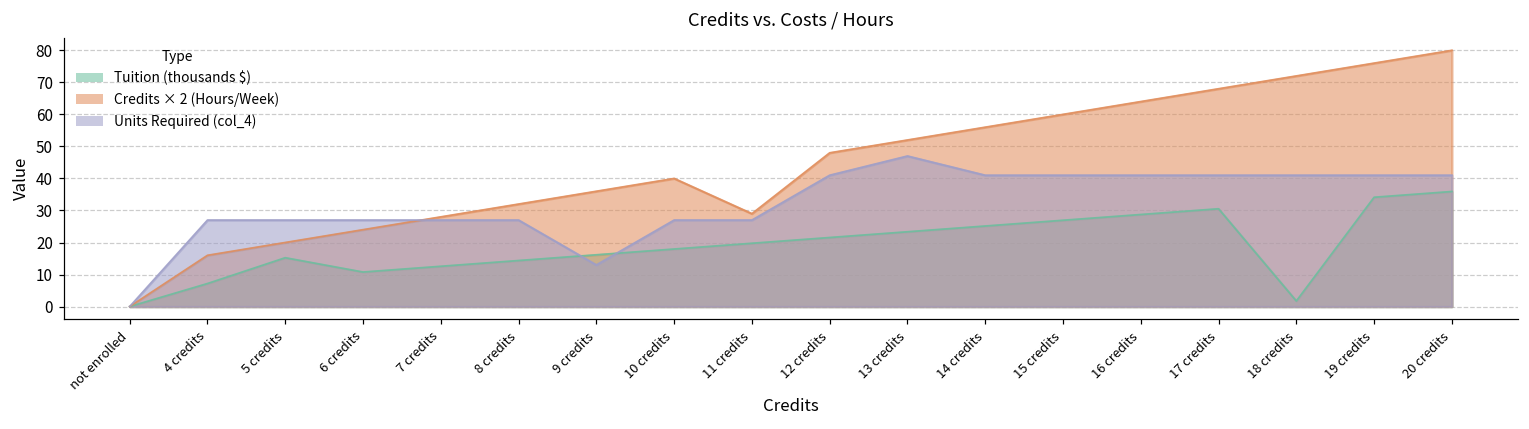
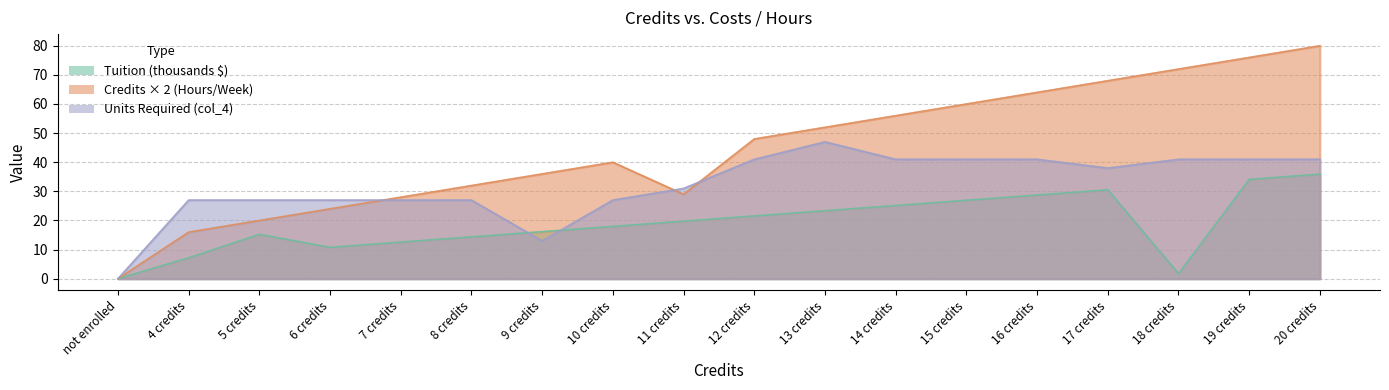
Units Required (col_4), 11 credits: 27 -> 31
Units Required (col_4), 17 credits: 41 -> 38
